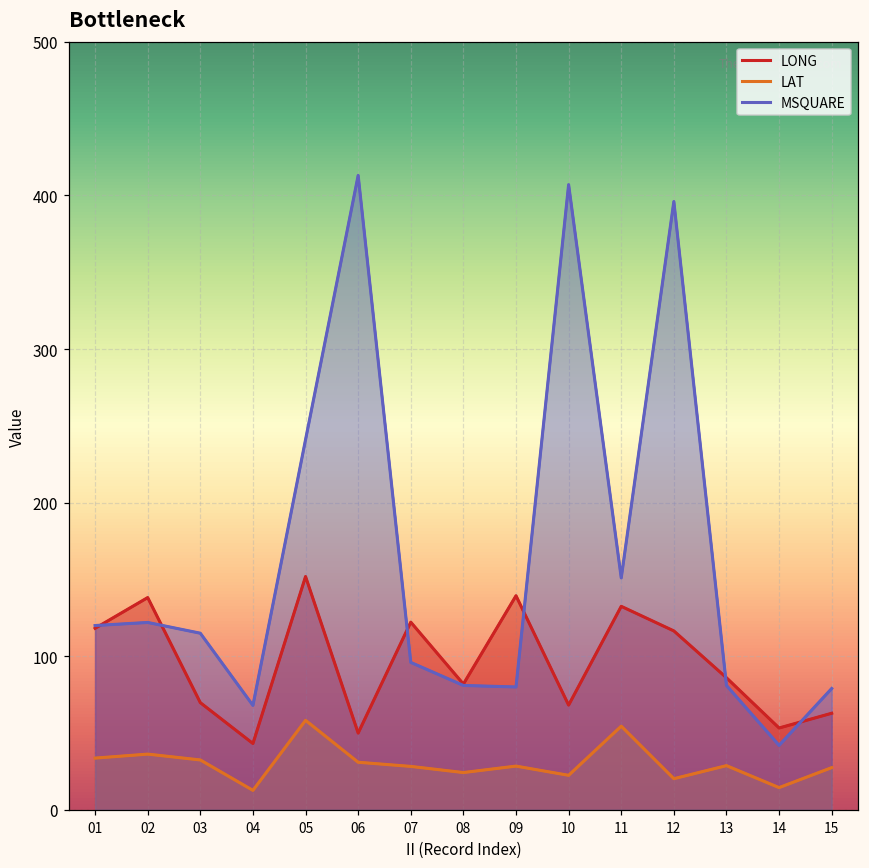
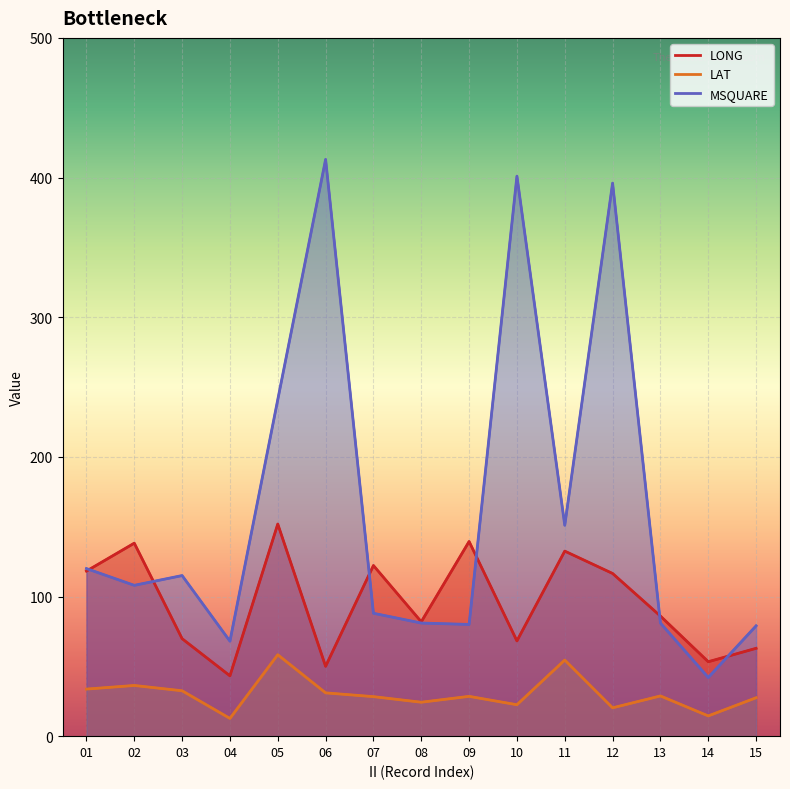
MSQUARE, 02: 122 -> 108
MSQUARE, 07: 96 -> 88
MSQUARE, 10: 407 -> 401
